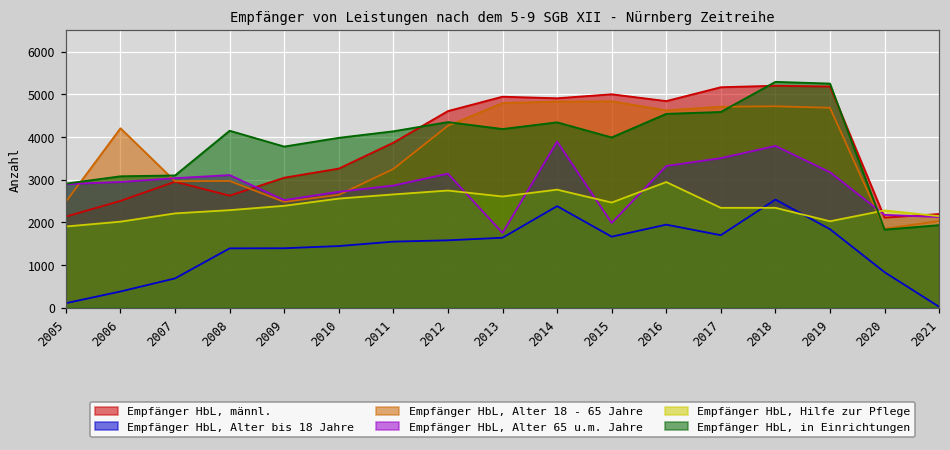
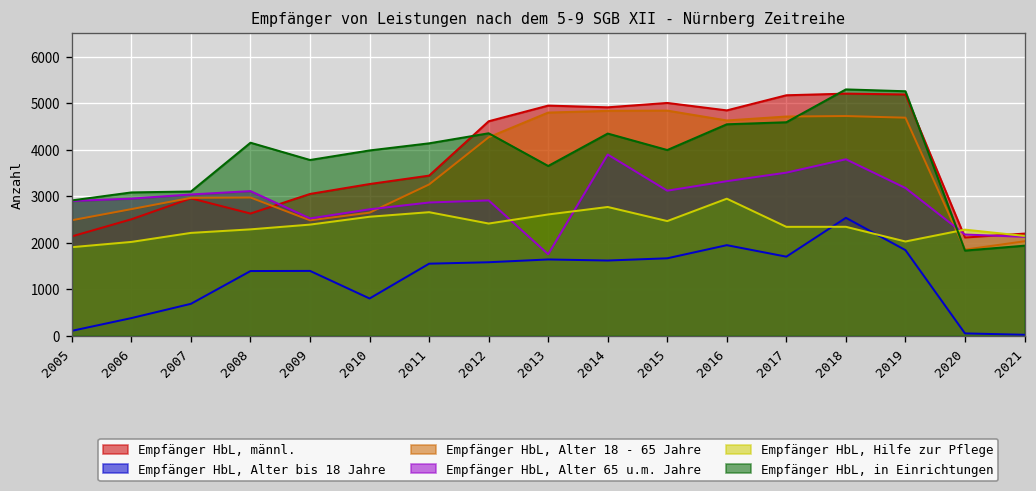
Empfänger HbL, Alter 18 - 65 Jahre, 2006: 4200 -> 2700
Empfänger HbL, Alter bis 18 Jahre, 2010: 1400 -> 800
Empfänger HbL, männl., 2011: 3900 -> 3400
Empfänger HbL, Alter 65 u.m. Jahre, 2012: 3100 -> 2900
Empfänger HbL, Hilfe zur Pflege, 2012: 2700 -> 2400
Empfänger HbL, in Einrichtungen, 2013: 4200 -> 3600
Empfänger HbL, Alter bis 18 Jahre, 2014: 2400 -> 1600
Empfänger HbL, Alter 65 u.m. Jahre, 2015: 2000 -> 3100
Empfänger HbL, Alter bis 18 Jahre, 2020: 800 -> 100
